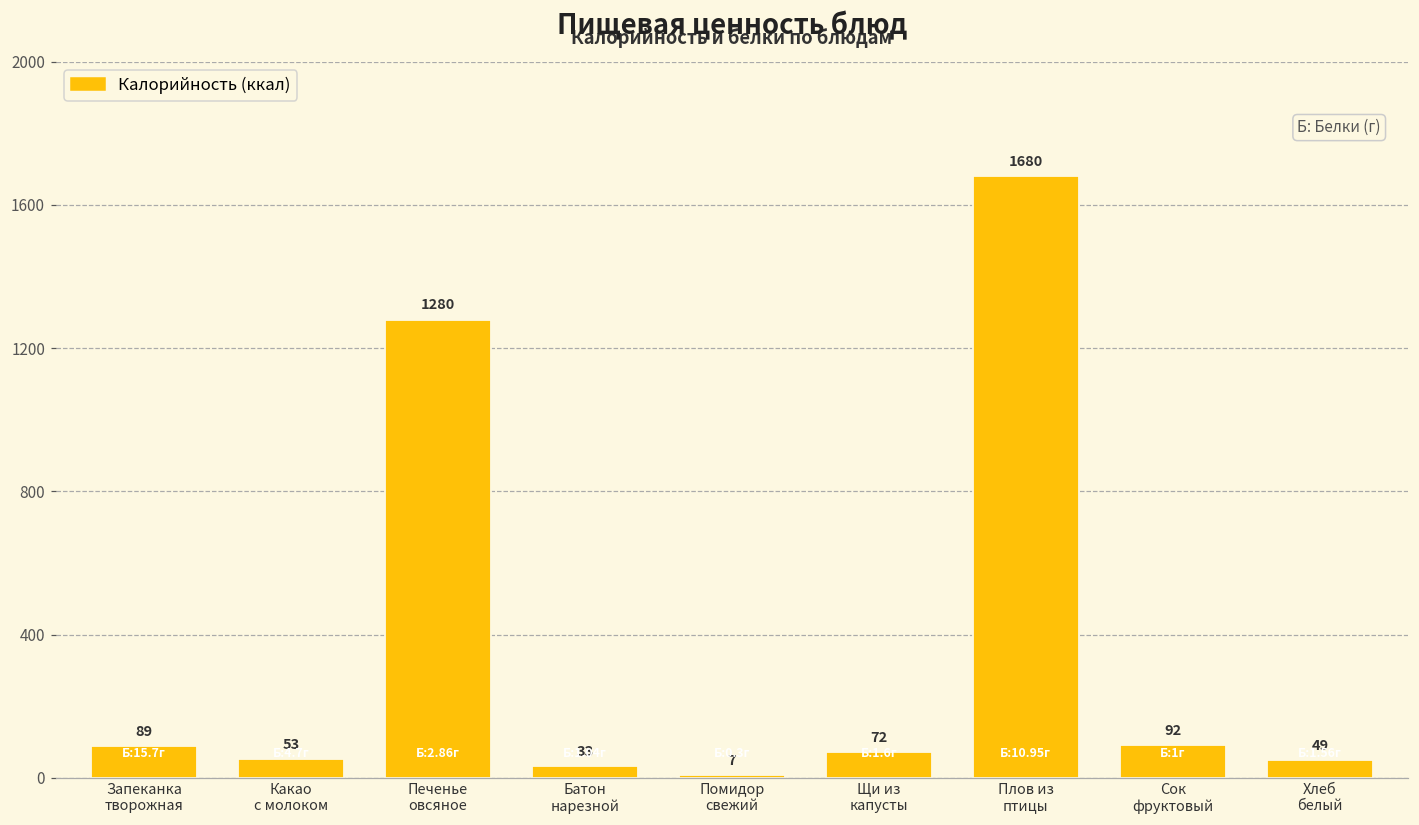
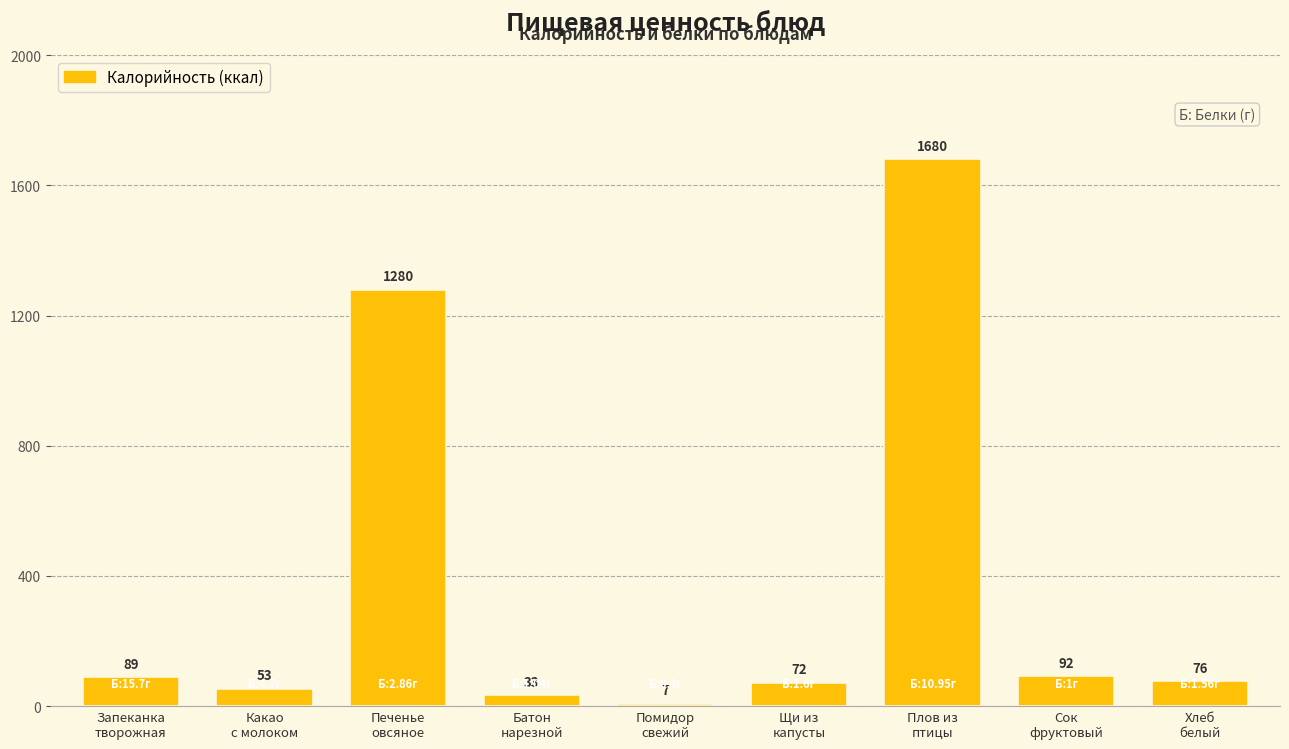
Хлеб белый: 49 -> 76
